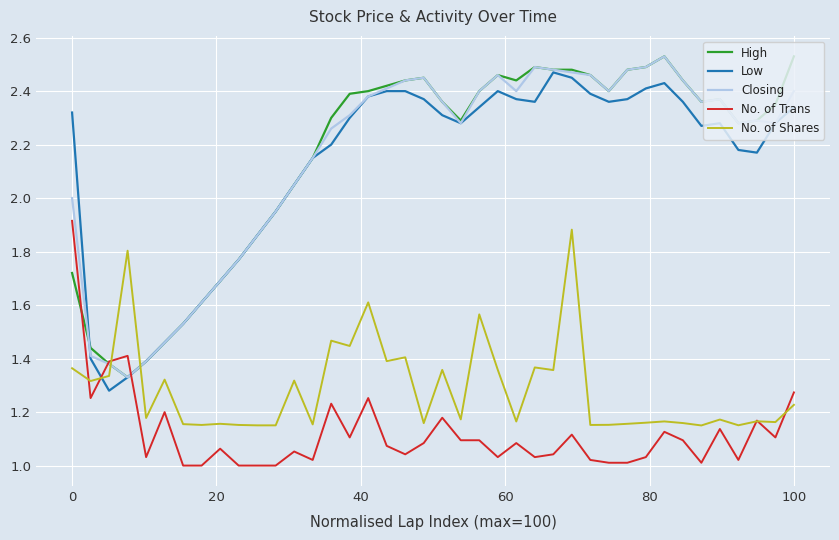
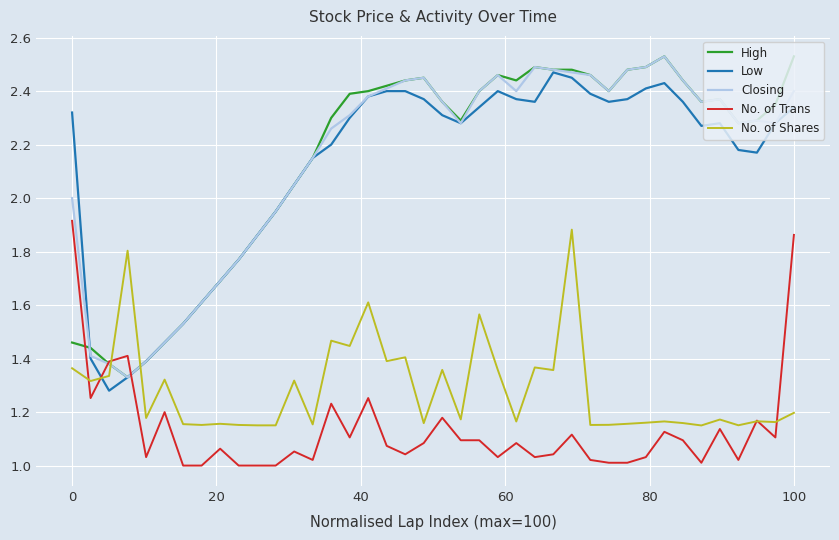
High, 0: 1.72 -> 1.46
No. of Trans, 100: 1.27 -> 1.86
No. of Shares, 100: 1.23 -> 1.20
